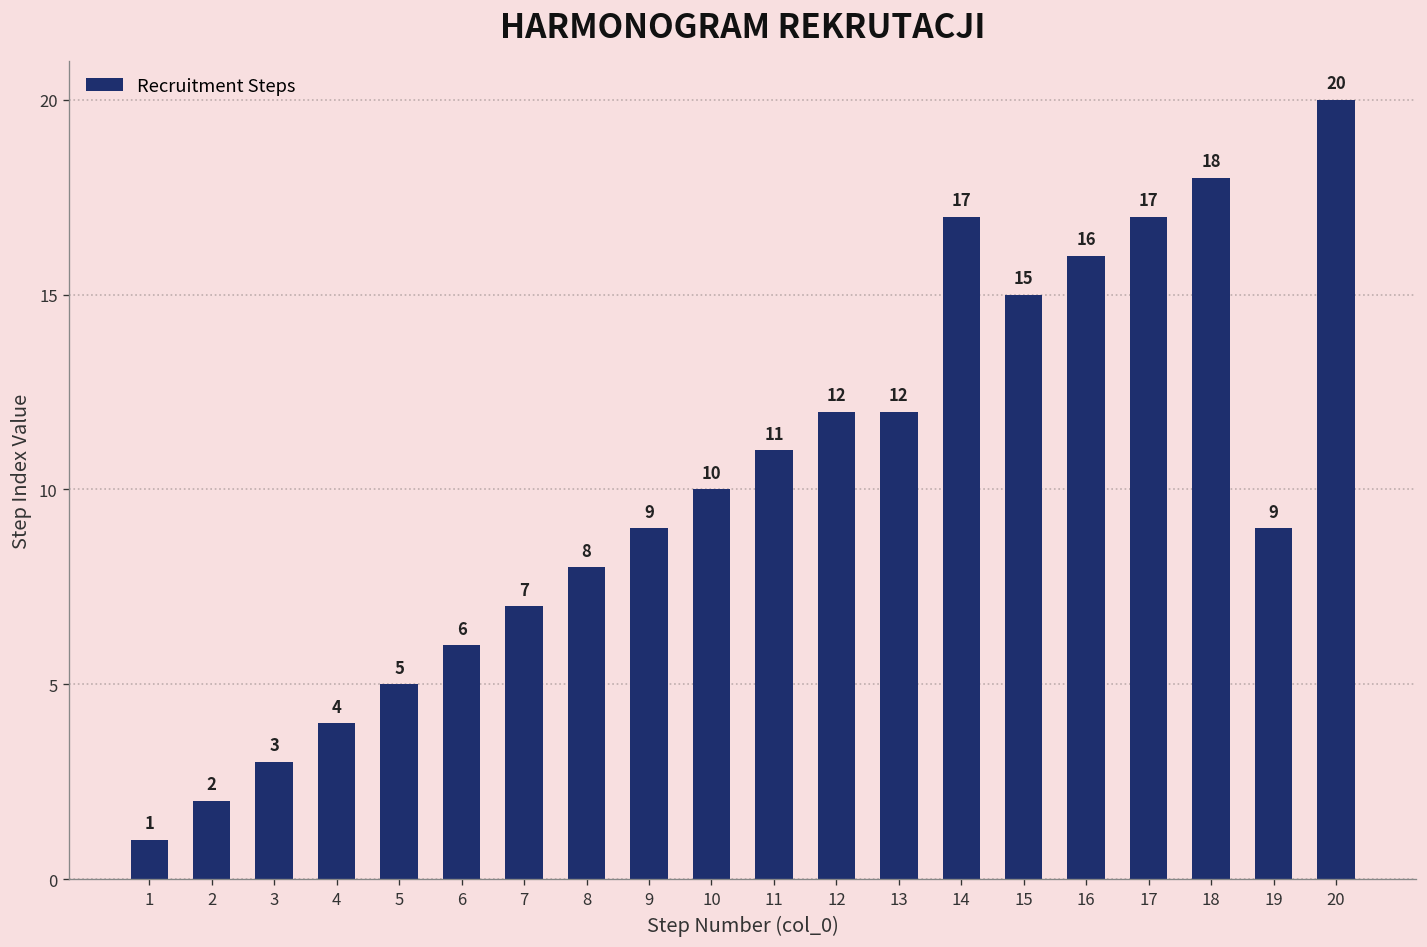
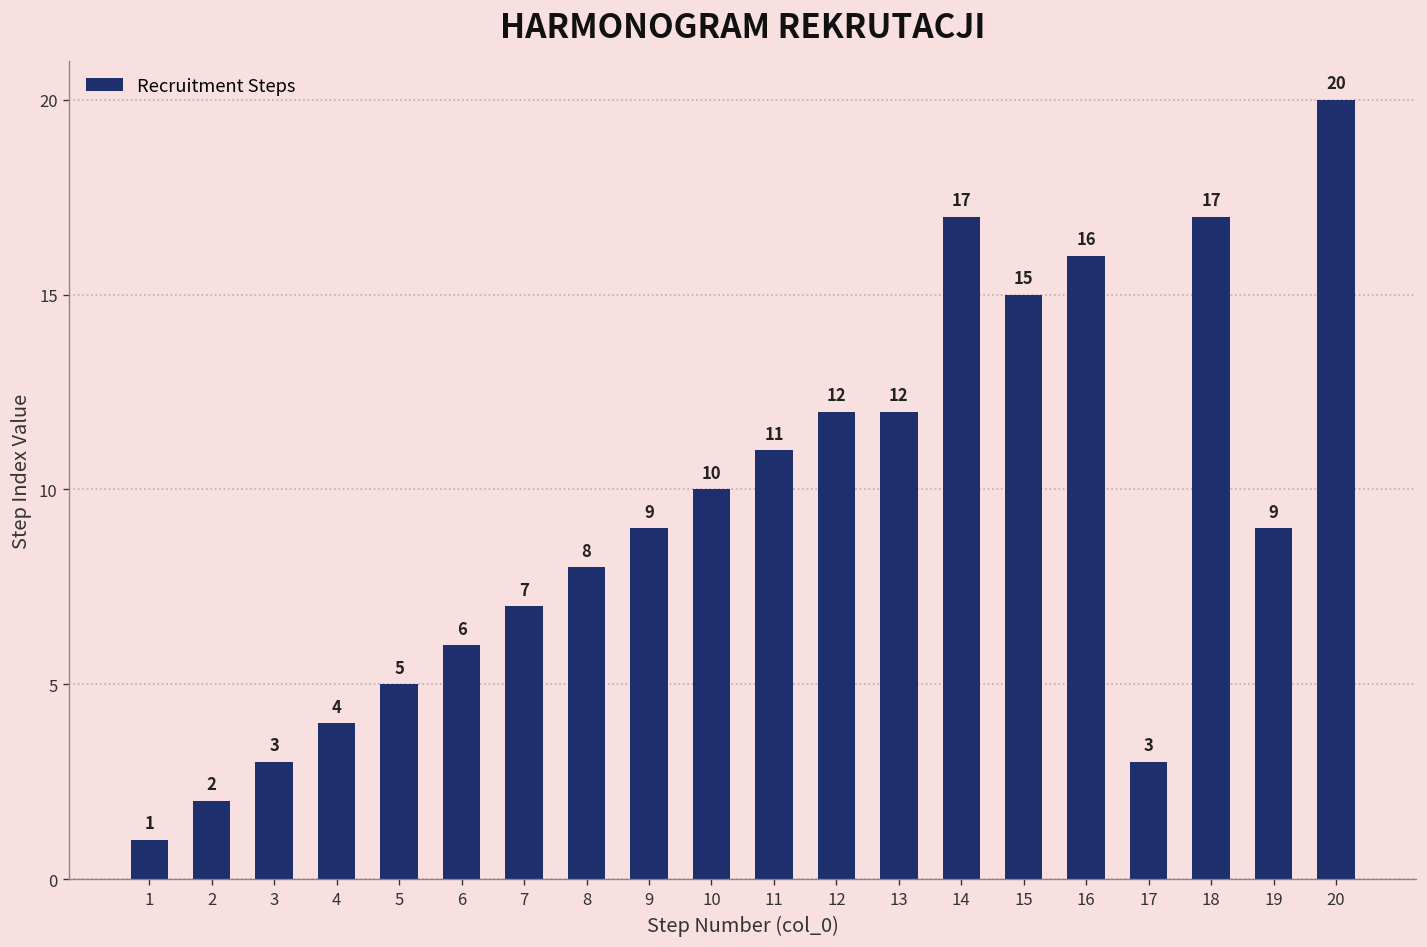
17: 17 -> 3
18: 18 -> 17
